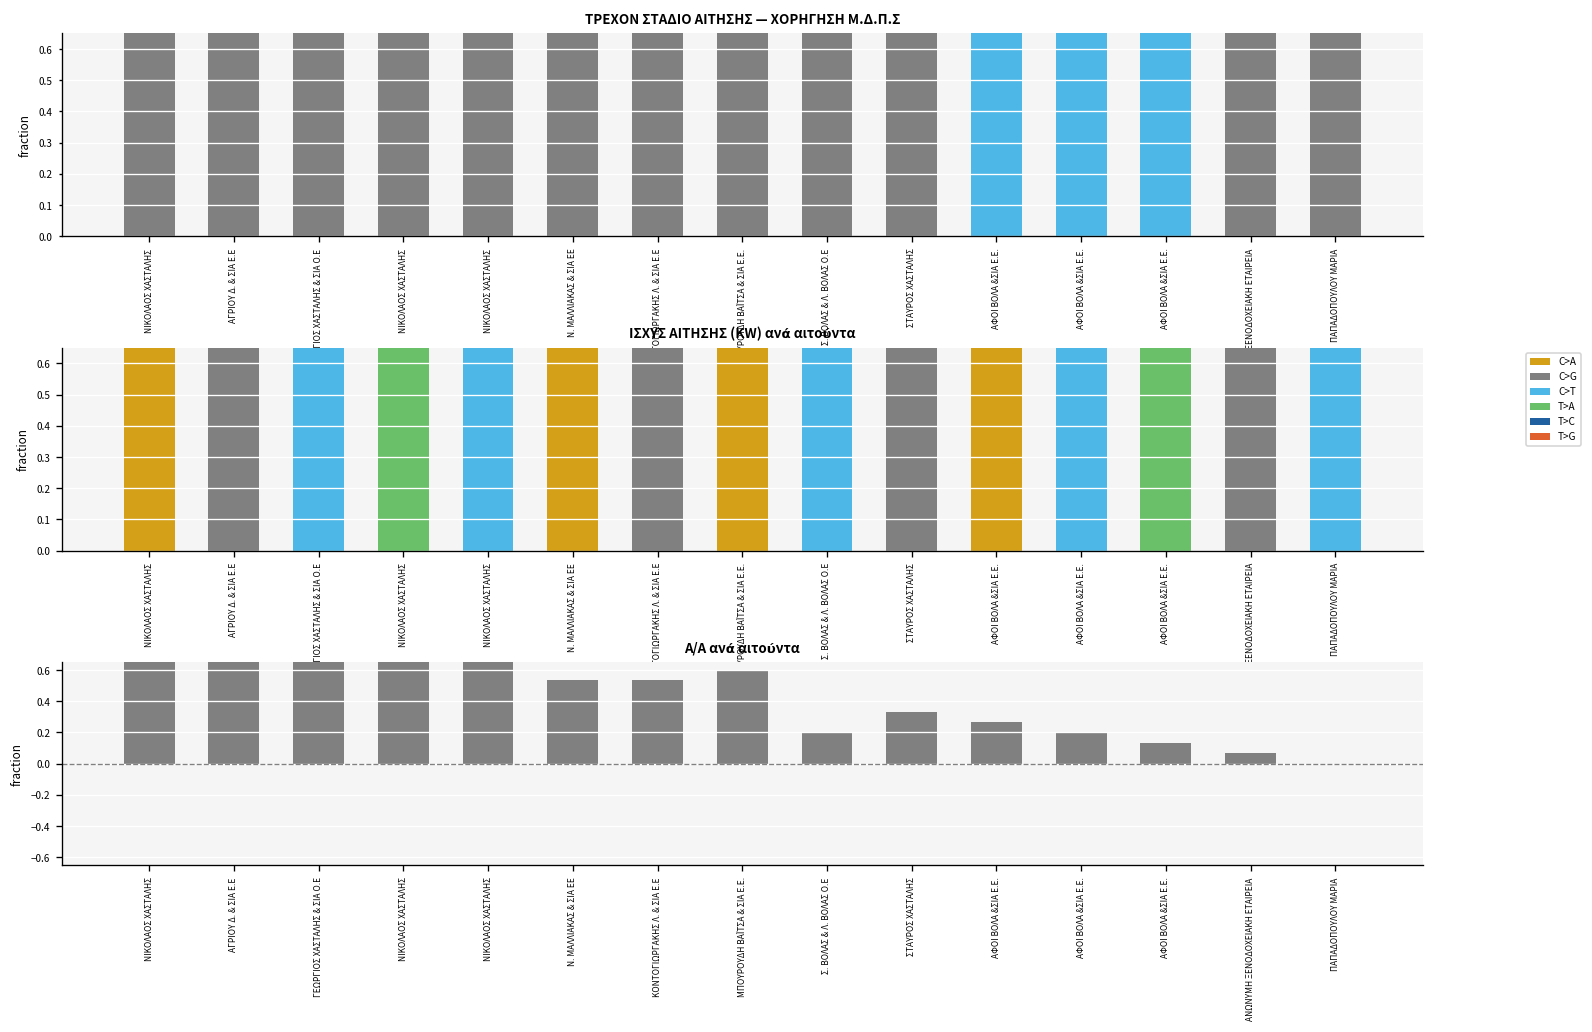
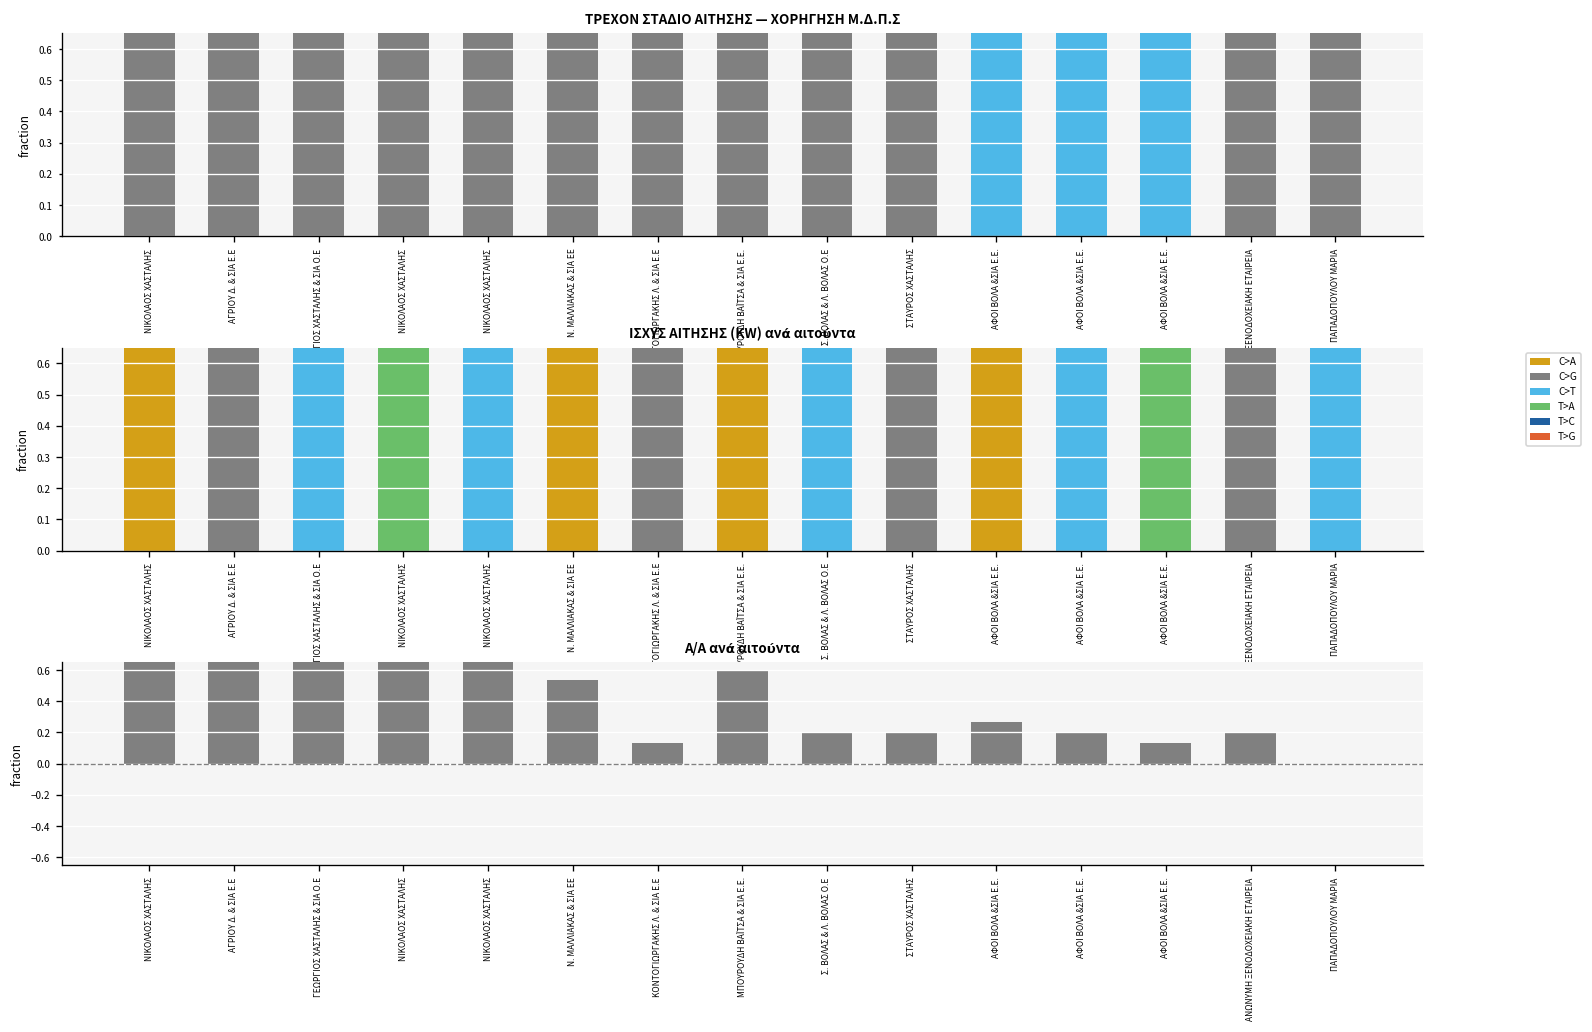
Α/Α ανά αιτούντα, ΚΟΝΤΟΓΙΩΡΓΑΚΗΣ Λ. & ΣΙΑ Ε.Ε: 0.53 -> 0.13
Α/Α ανά αιτούντα, ΣΤΑΥΡΟΣ ΧΑΣΤΑΛΗΣ: 0.33 -> 0.20
Α/Α ανά αιτούντα, ΑΝΩΝΥΜΗ ΞΕΝΟΔΟΧΕΙΑΚΗ ΕΤΑΙΡΕΙΑ: 0.07 -> 0.20
